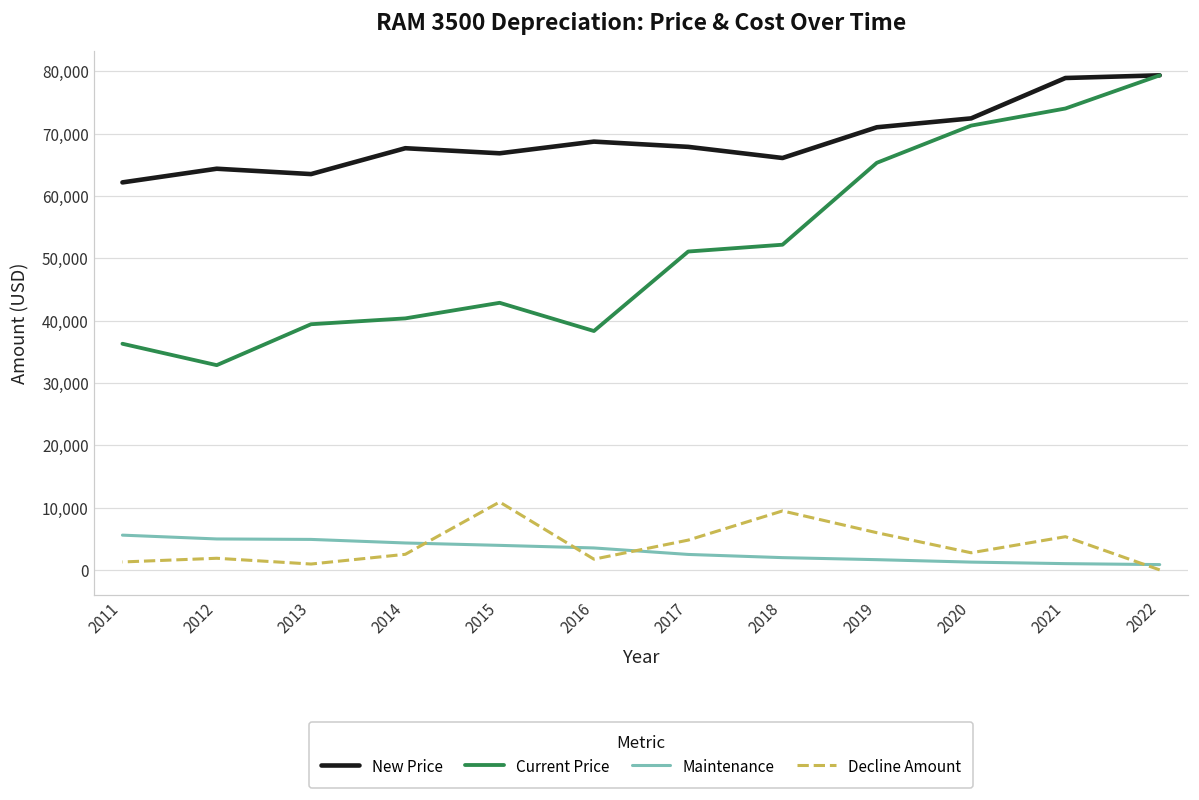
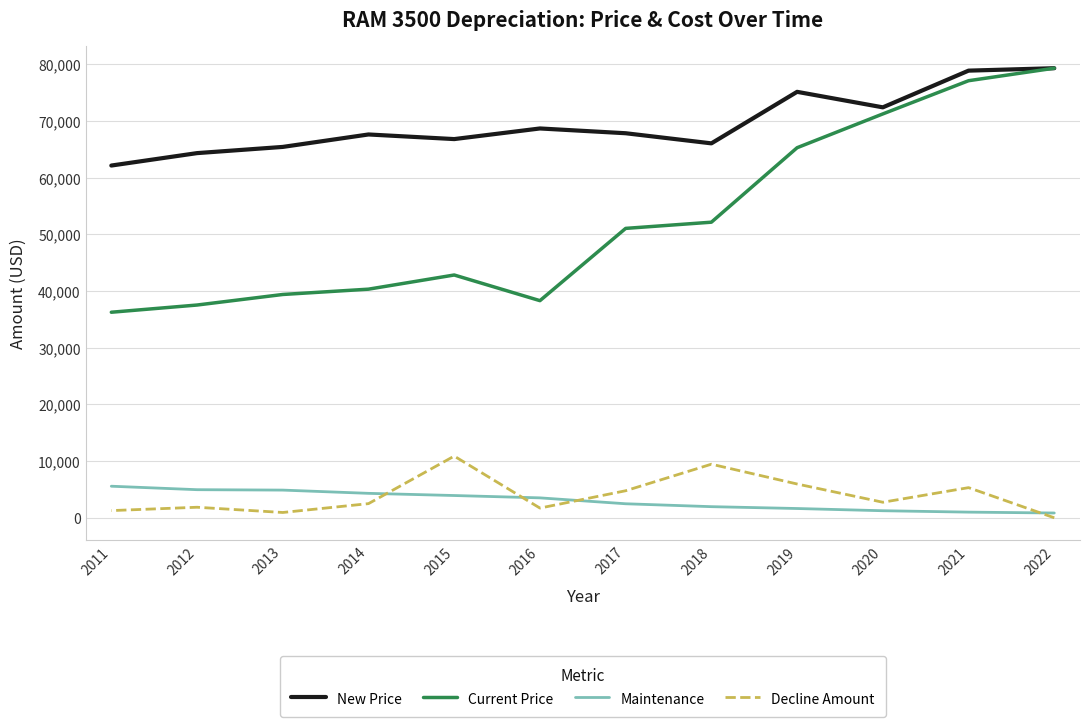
Current Price, 2012: 33,000 -> 38,000
New Price, 2013: 63,000 -> 65,000
New Price, 2019: 71,000 -> 75,000
Current Price, 2021: 74,000 -> 77,000
